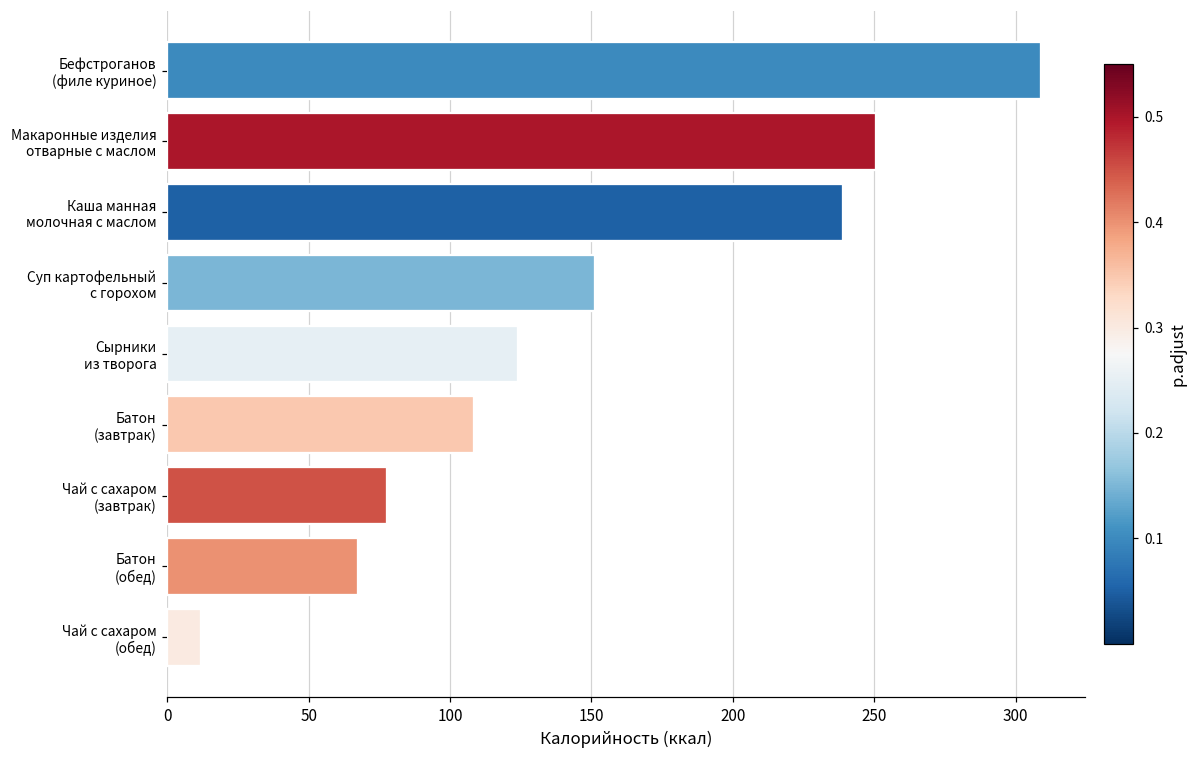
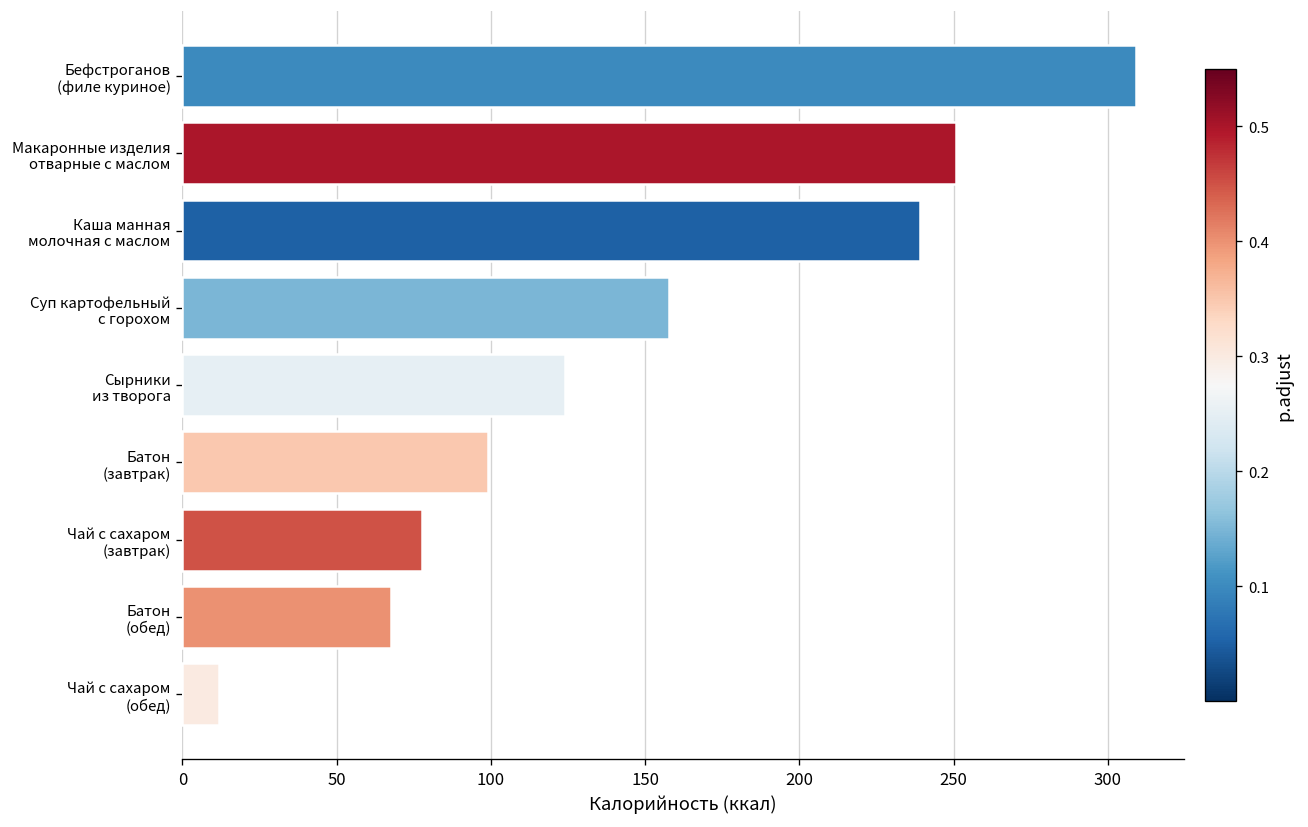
Суп картофельный с горохом: 151 -> 158
Батон (завтрак): 109 -> 99
